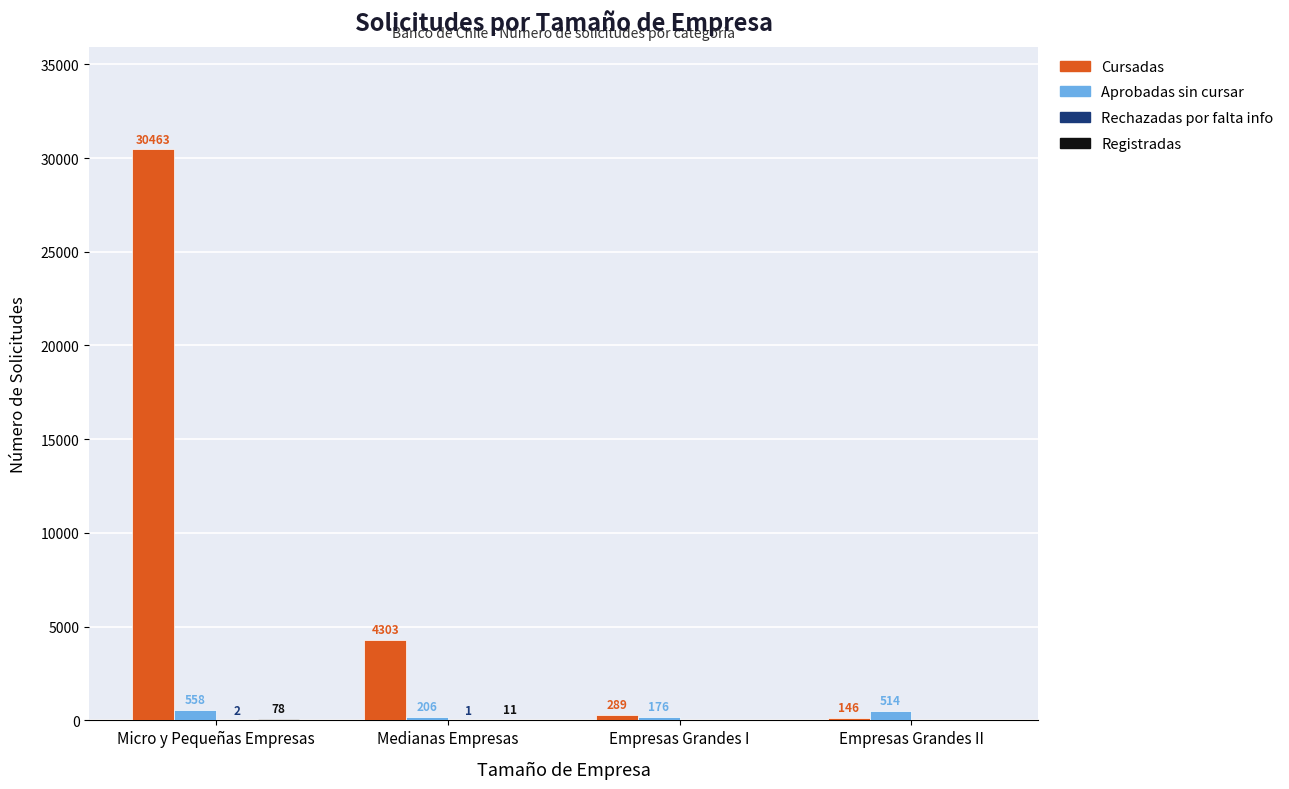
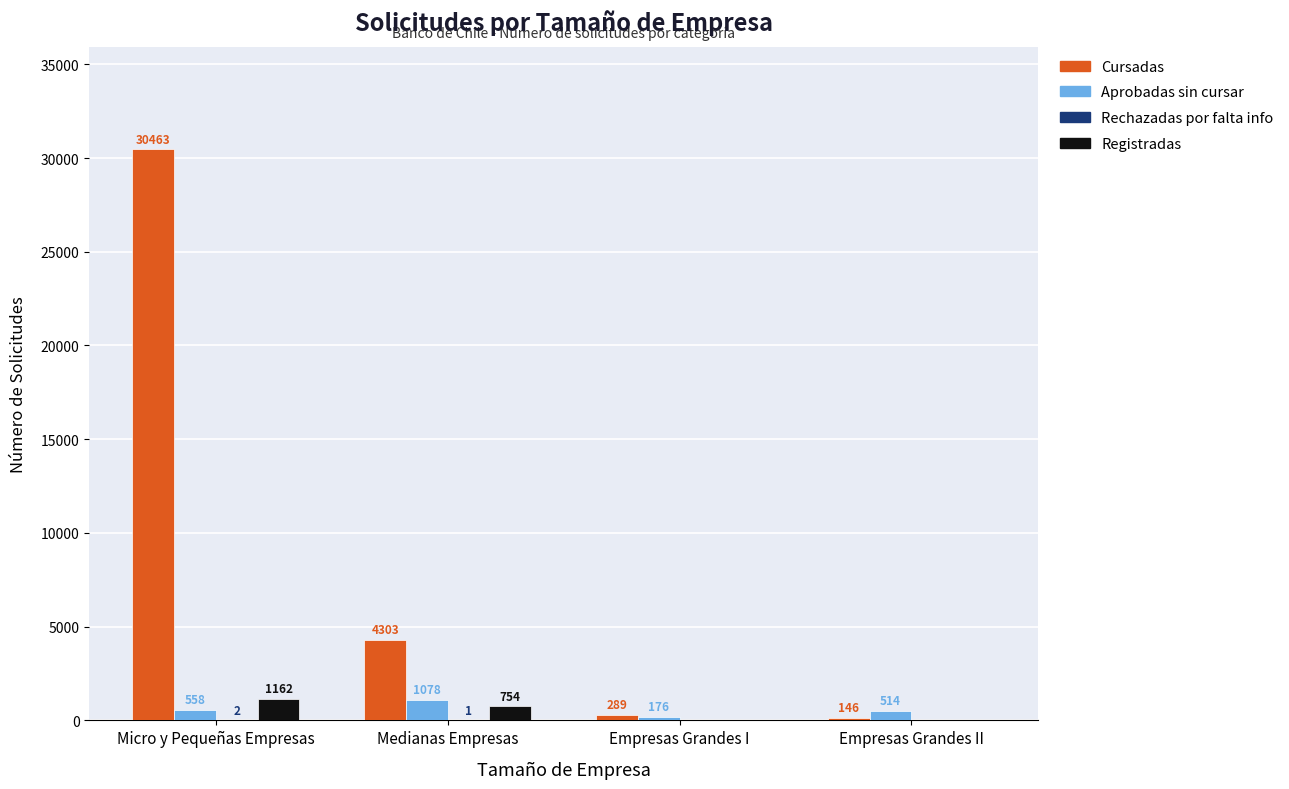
Registradas, Micro y Pequeñas Empresas: 78 -> 1162
Aprobadas sin cursar, Medianas Empresas: 206 -> 1078
Registradas, Medianas Empresas: 11 -> 754
